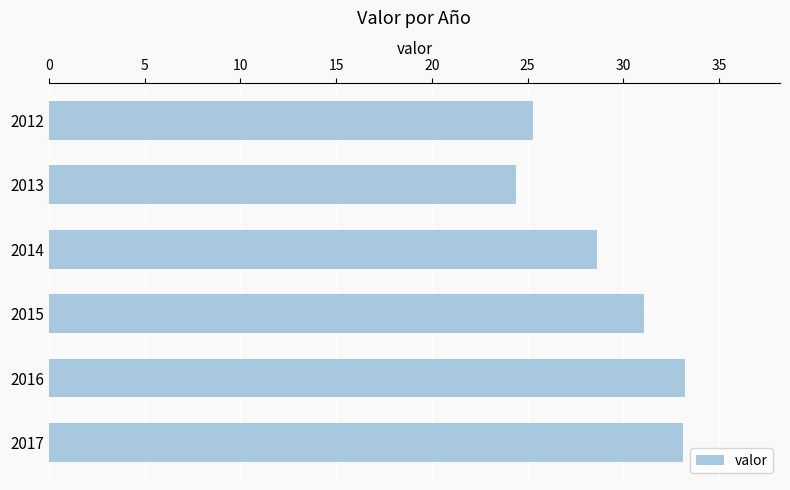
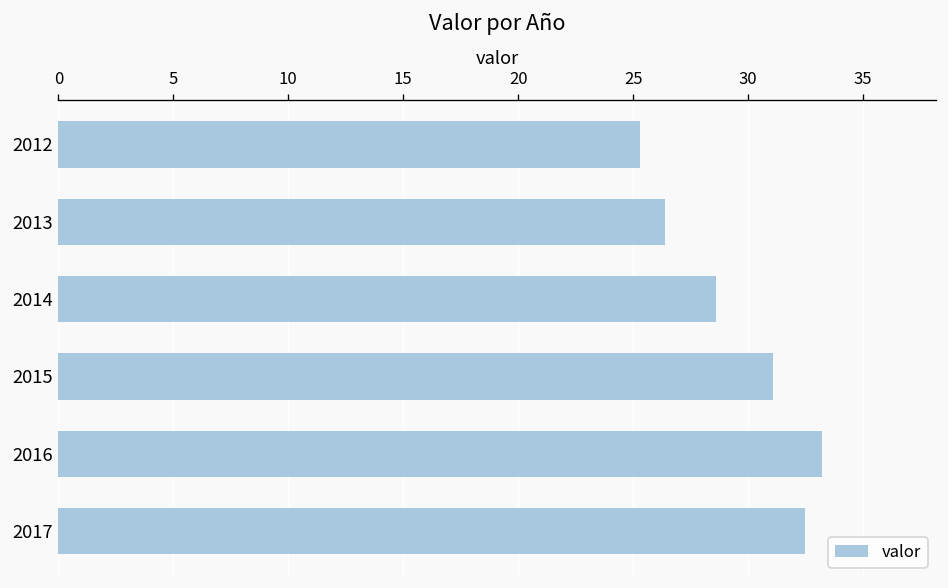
2013: 24.4 -> 26.4
2017: 33.1 -> 32.5
